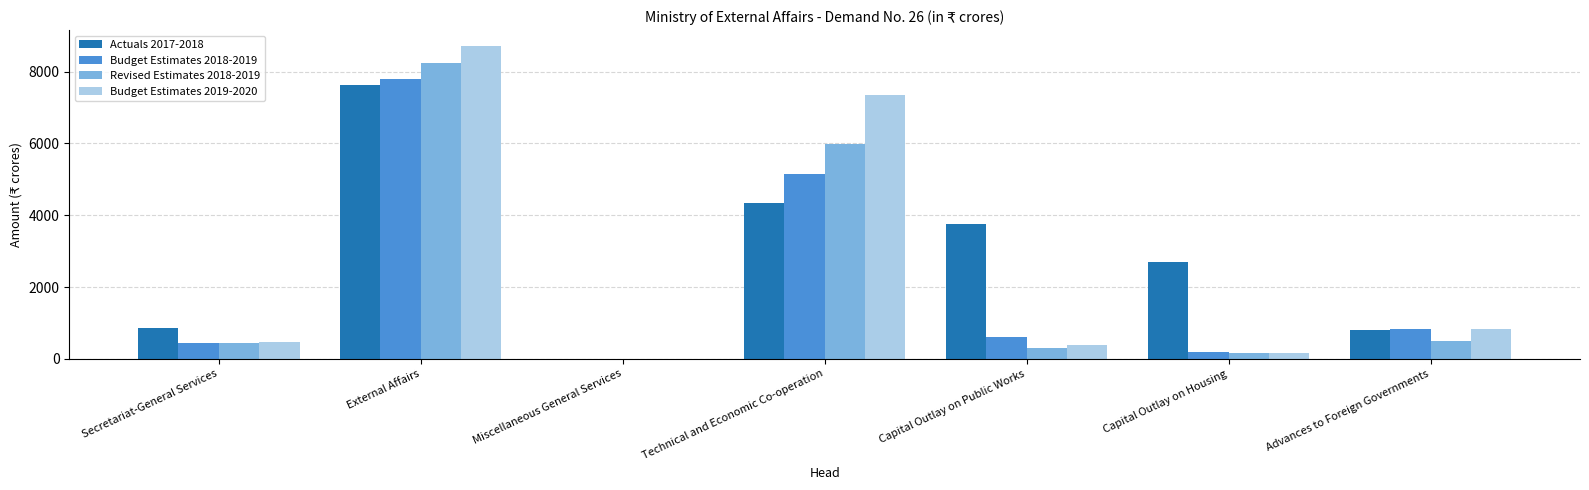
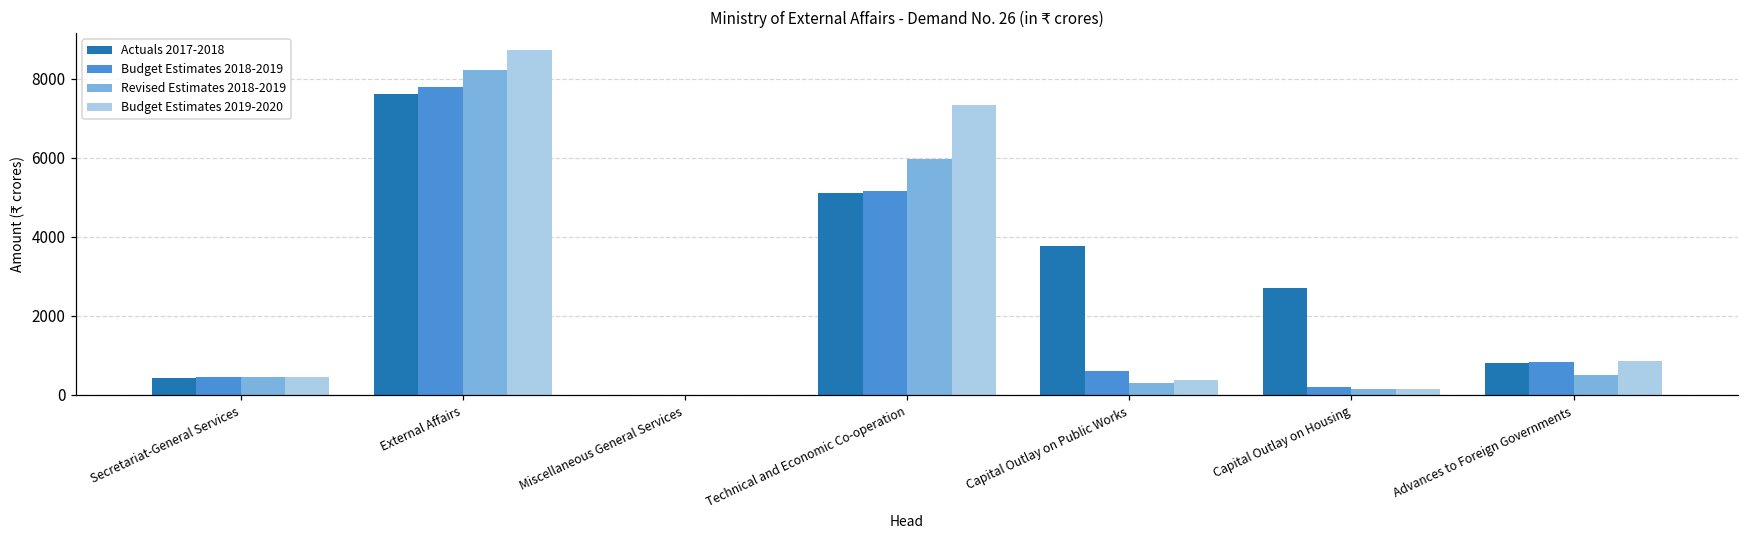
Actuals 2017-2018, Secretariat-General Services: 800 -> 400
Actuals 2017-2018, Technical and Economic Co-operation: 4300 -> 5100
